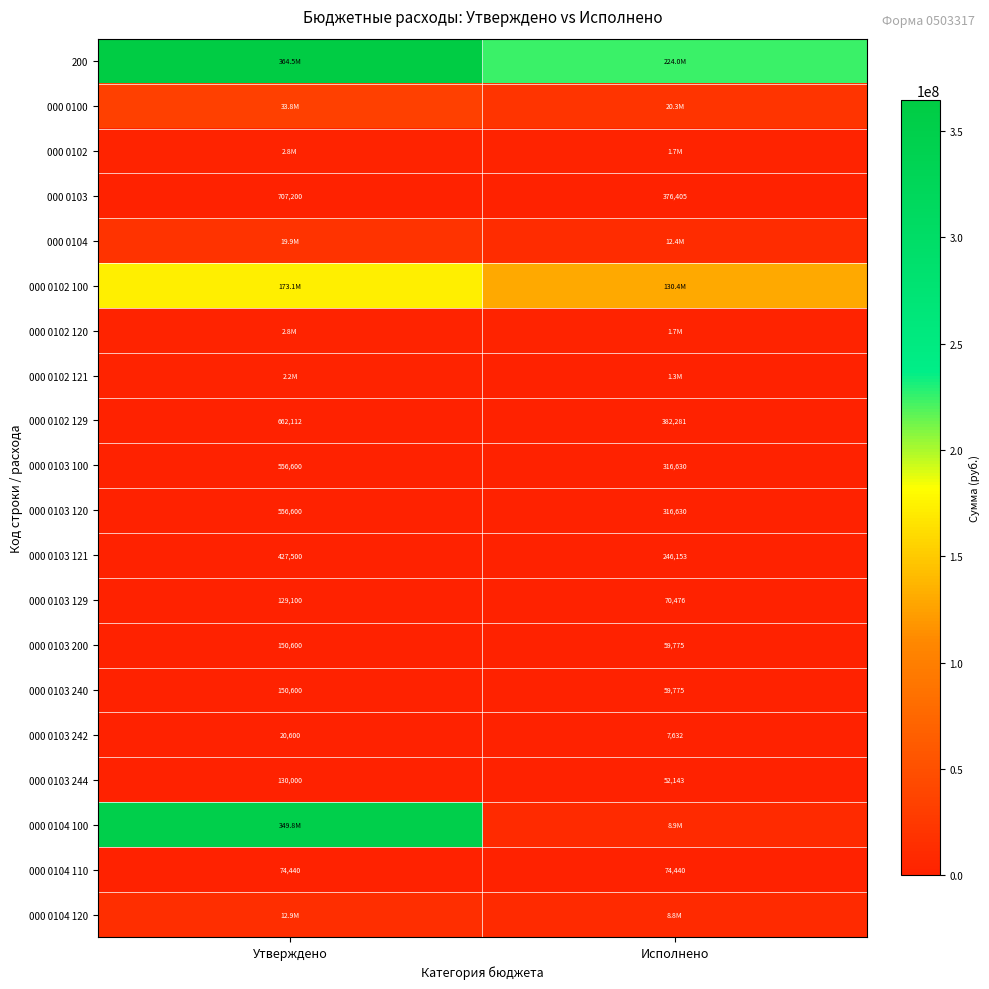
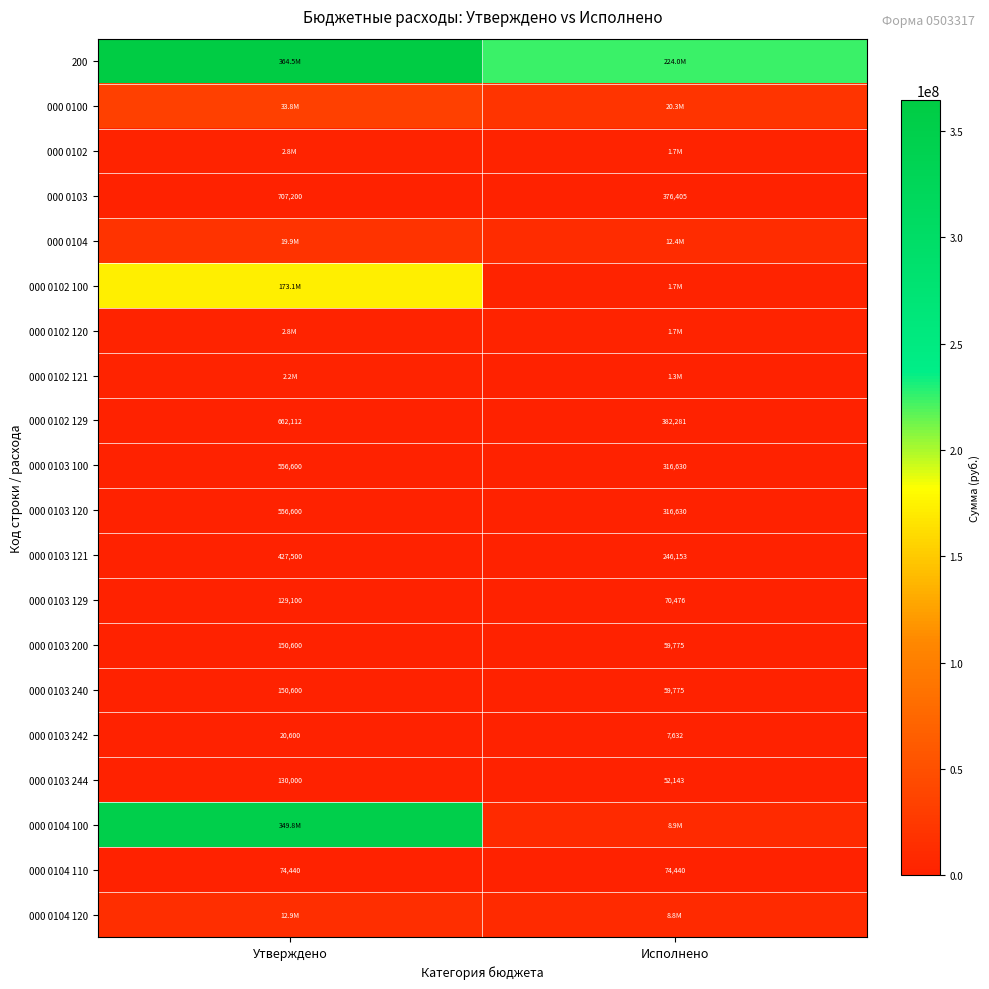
000 0102 100, Исполнено: 130.4M -> 1.7M
